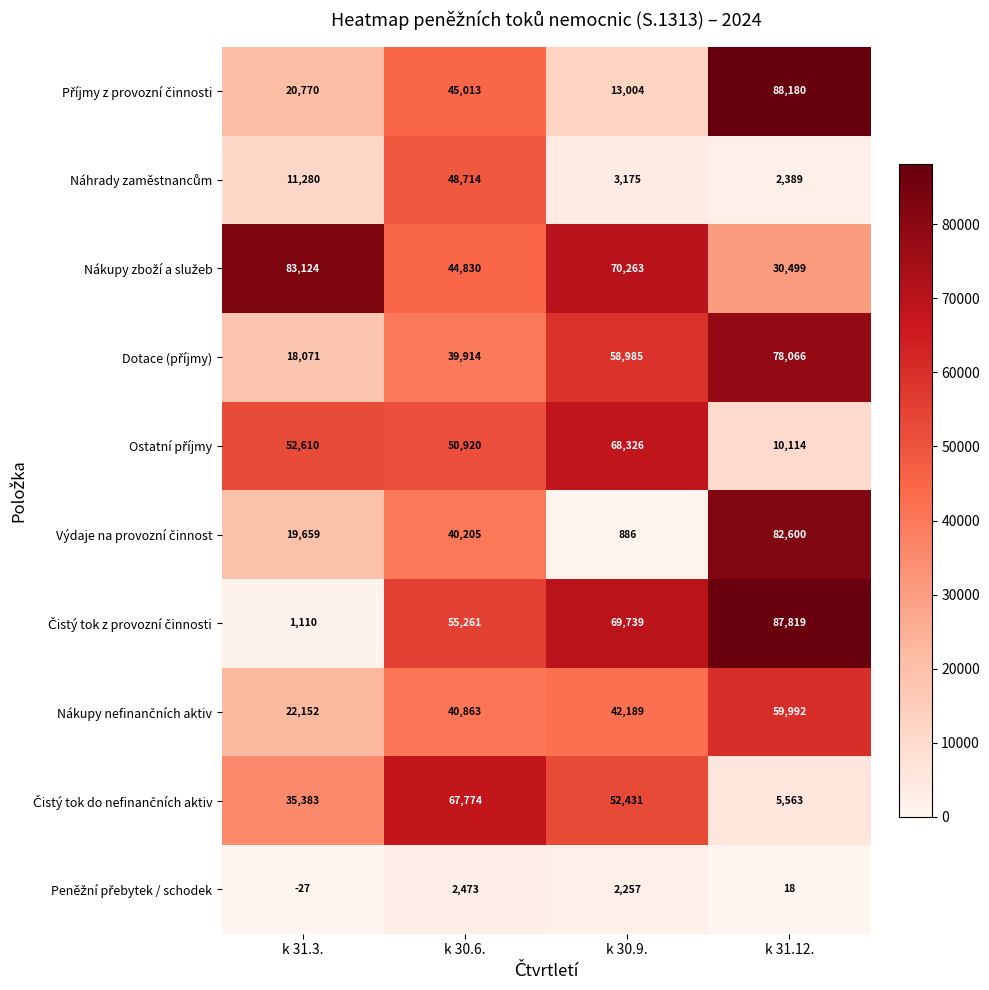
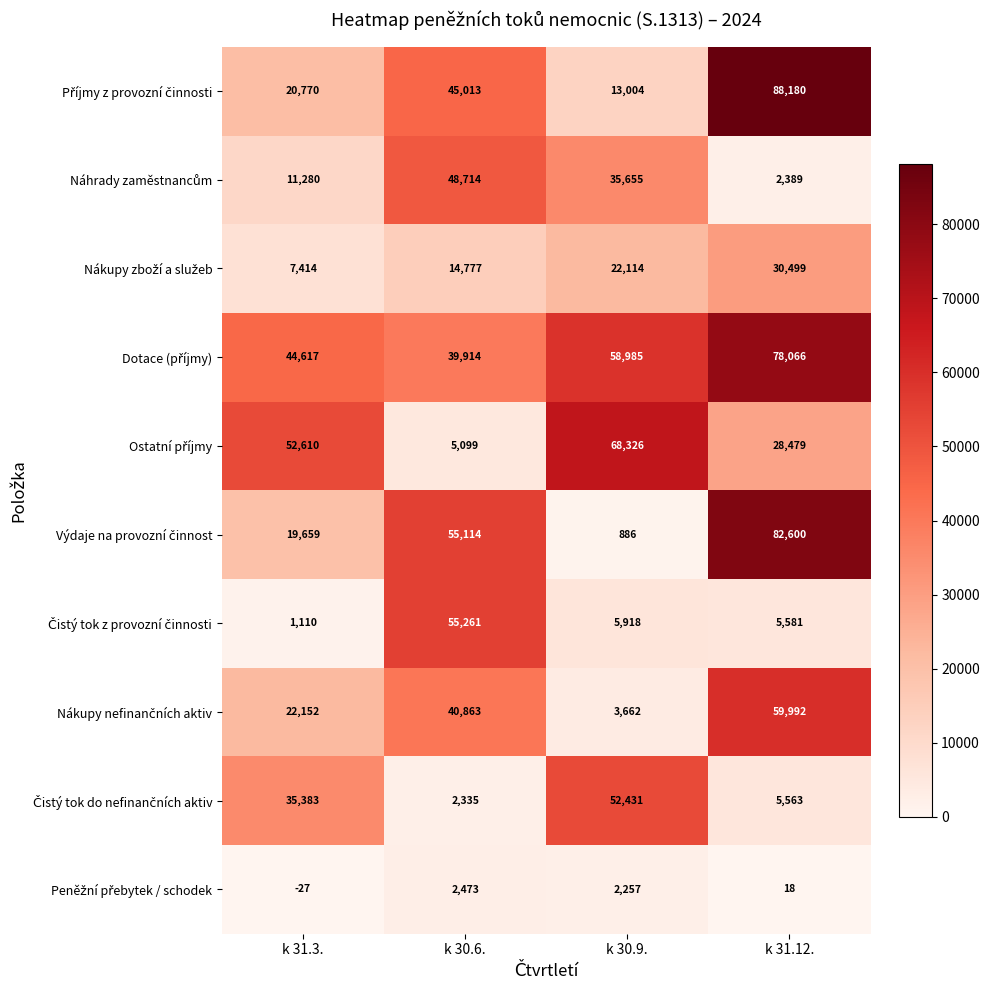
Náhrady zaměstnancům, k 30.9.: 3,175 -> 35,655
Nákupy zboží a služeb, k 31.3.: 83,124 -> 7,414
Nákupy zboží a služeb, k 30.6.: 44,830 -> 14,777
Nákupy zboží a služeb, k 30.9.: 70,263 -> 22,114
Dotace (příjmy), k 31.3.: 18,071 -> 44,617
Ostatní příjmy, k 30.6.: 50,920 -> 5,099
Ostatní příjmy, k 31.12.: 10,114 -> 28,479
Výdaje na provozní činnost, k 30.6.: 40,205 -> 55,114
Čistý tok z provozní činnosti, k 30.9.: 69,739 -> 5,918
Čistý tok z provozní činnosti, k 31.12.: 87,819 -> 5,581
Nákupy nefinančních aktiv, k 30.9.: 42,189 -> 3,662
Čistý tok do nefinančních aktiv, k 30.6.: 67,774 -> 2,335
